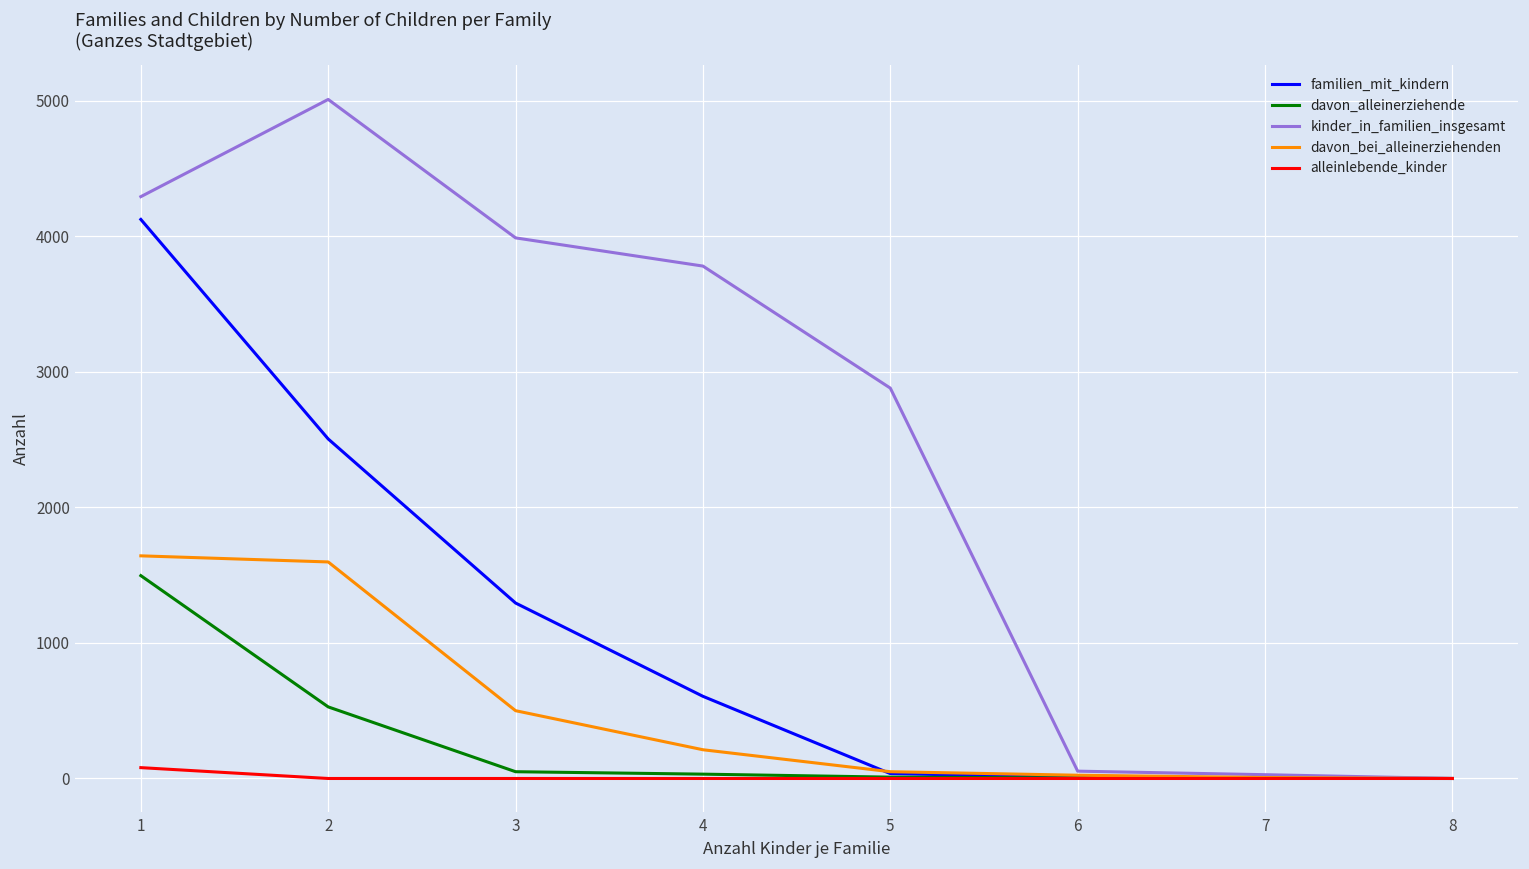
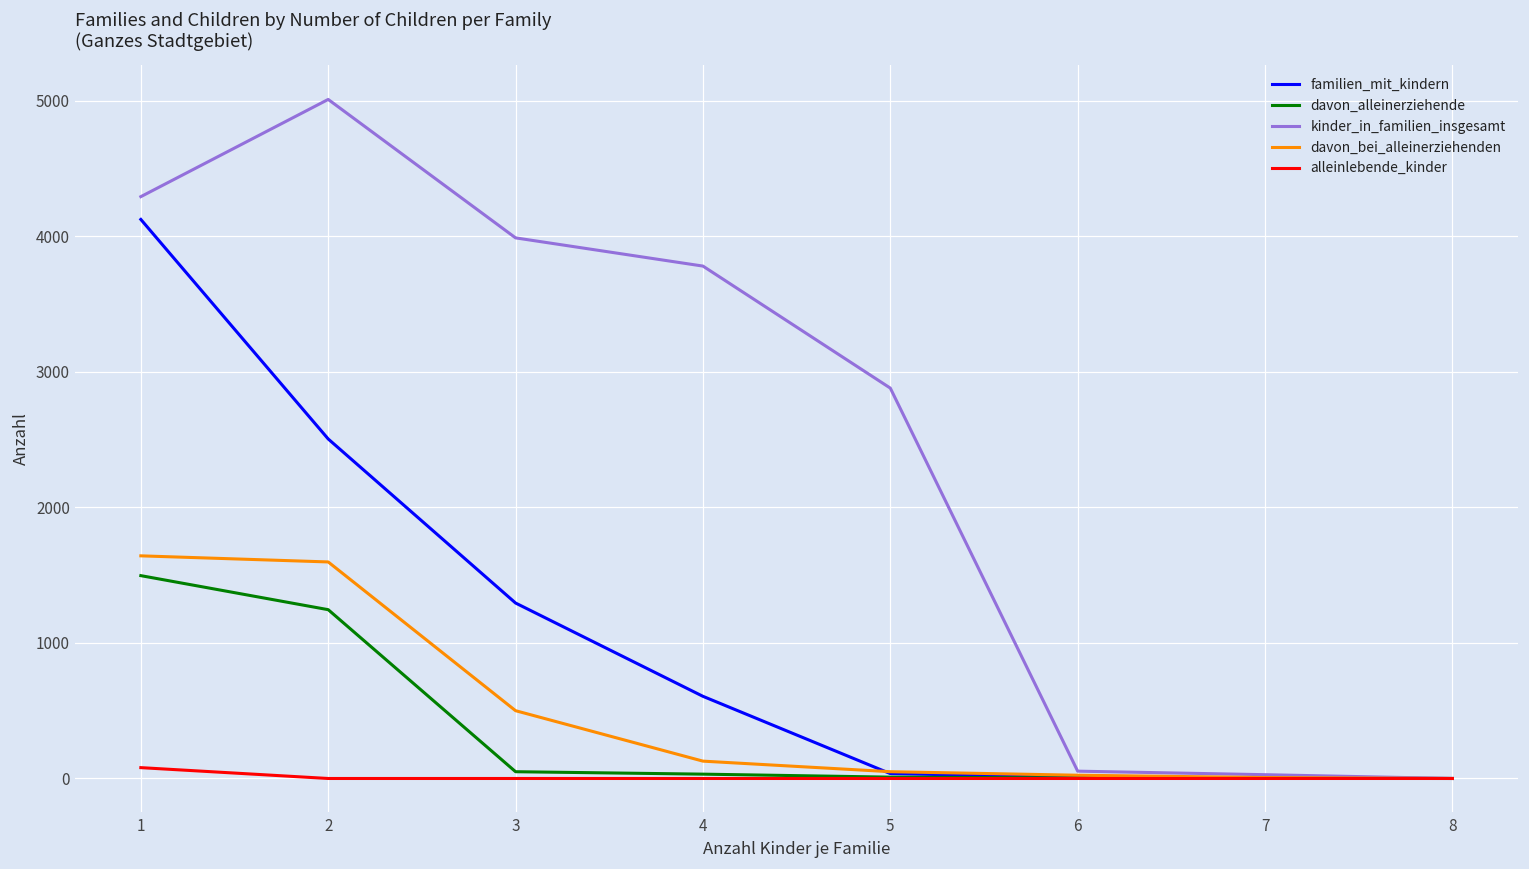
davon_alleinerziehende, 2: 530 -> 1250
davon_bei_alleinerziehenden, 4: 210 -> 130
